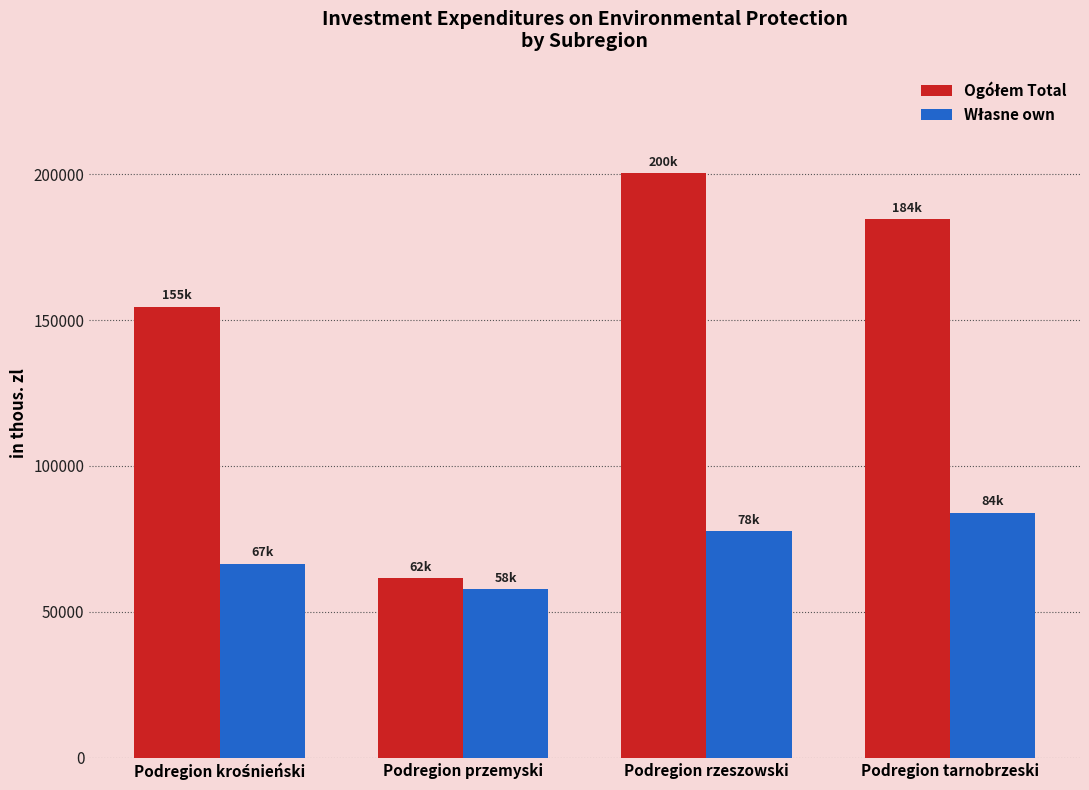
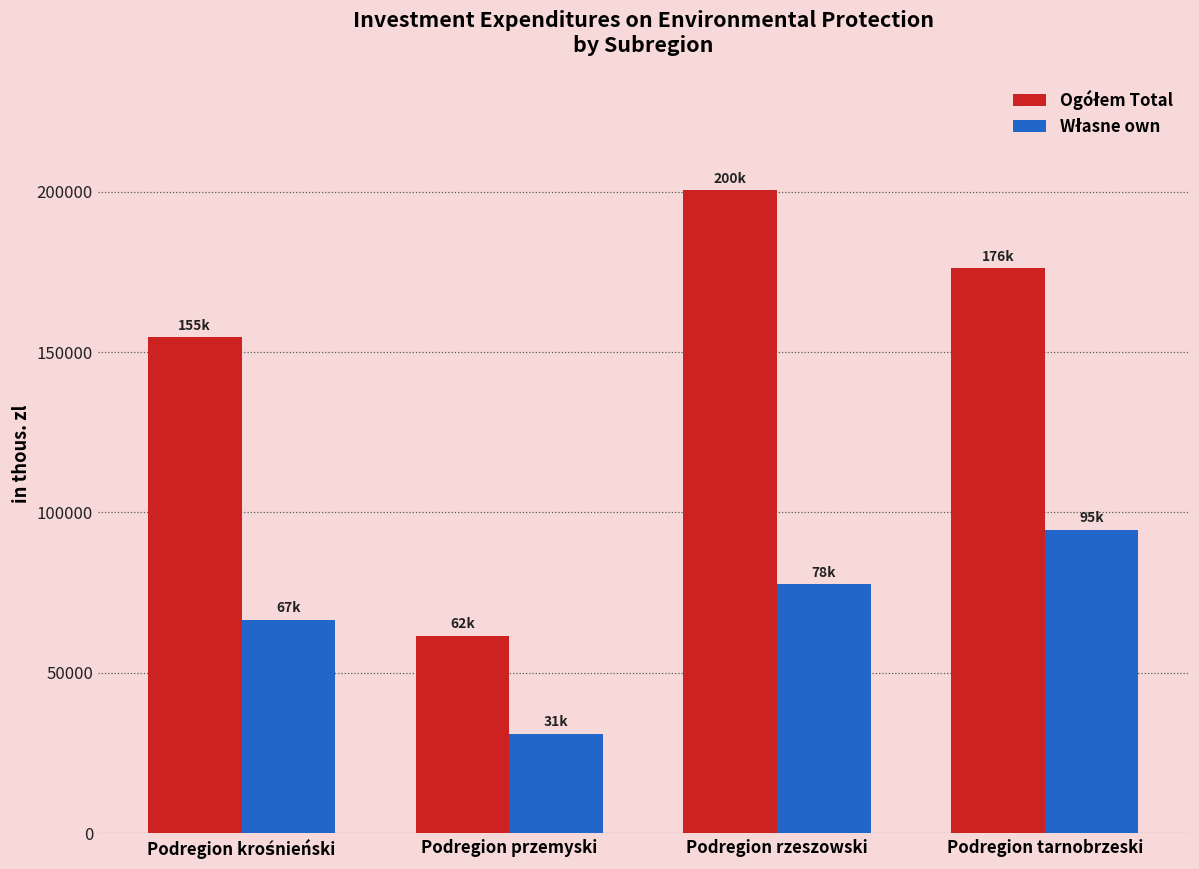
Własne own, Podregion przemyski: 58k -> 31k
Ogółem Total, Podregion tarnobrzeski: 184k -> 176k
Własne own, Podregion tarnobrzeski: 84k -> 95k
